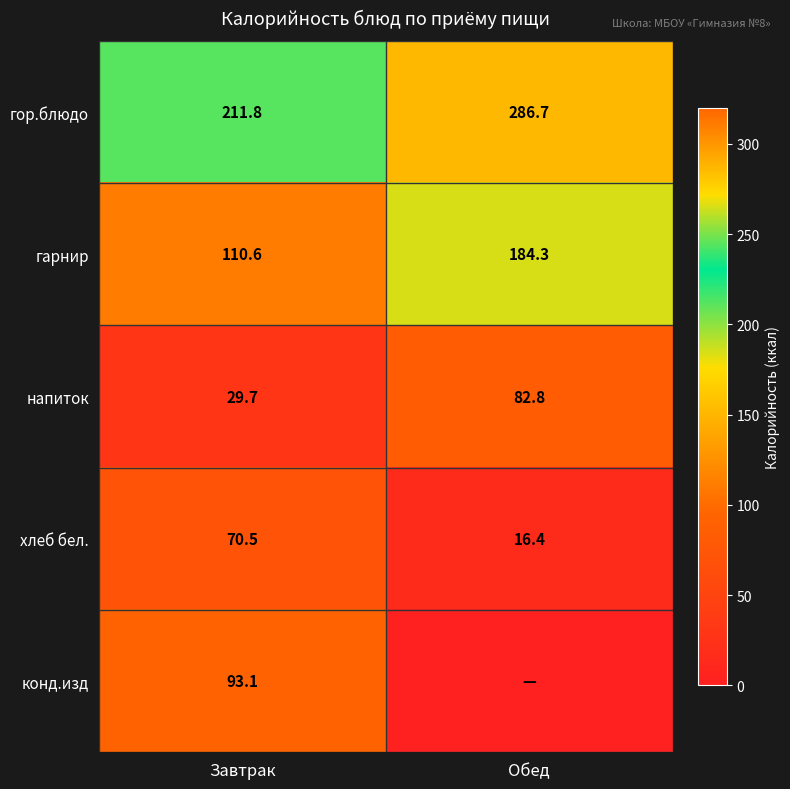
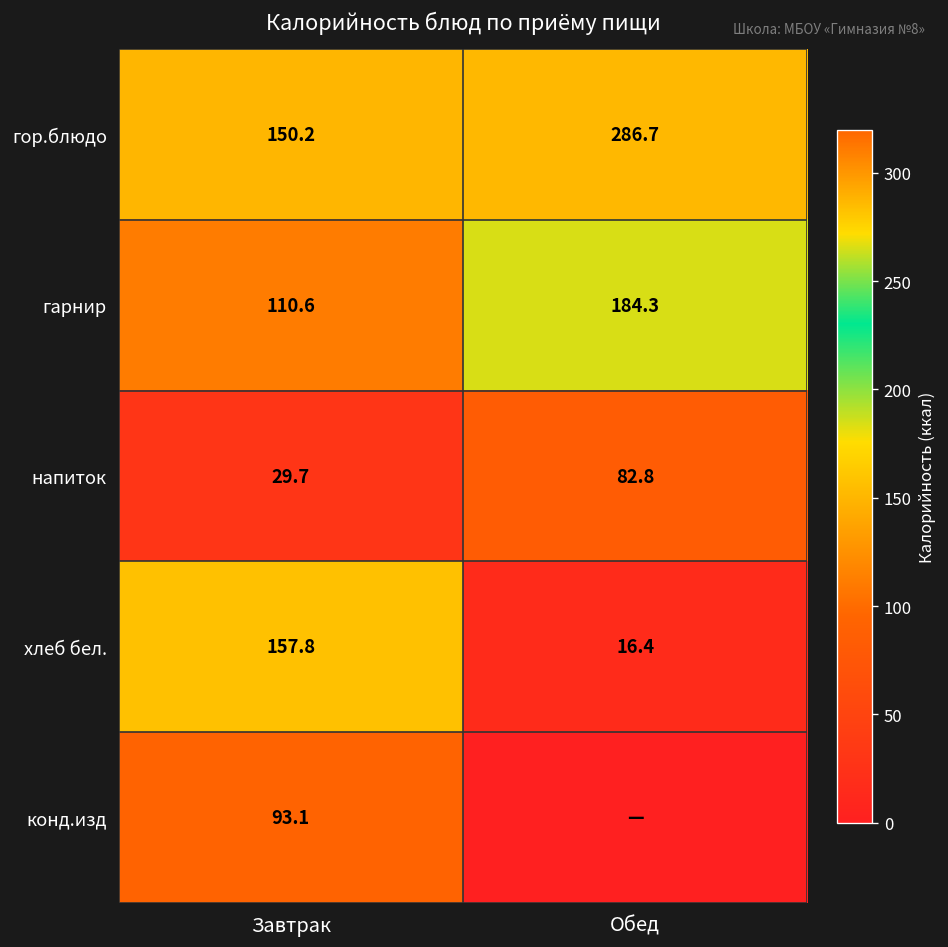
гор.блюдо, Завтрак: 211.8 -> 150.2
хлеб бел., Завтрак: 70.5 -> 157.8
